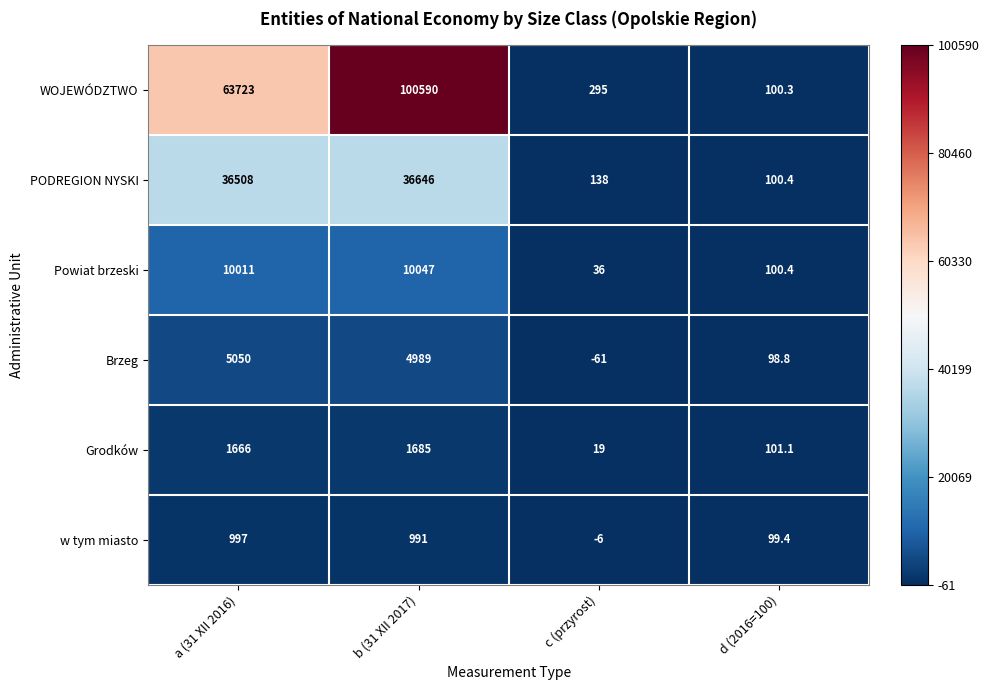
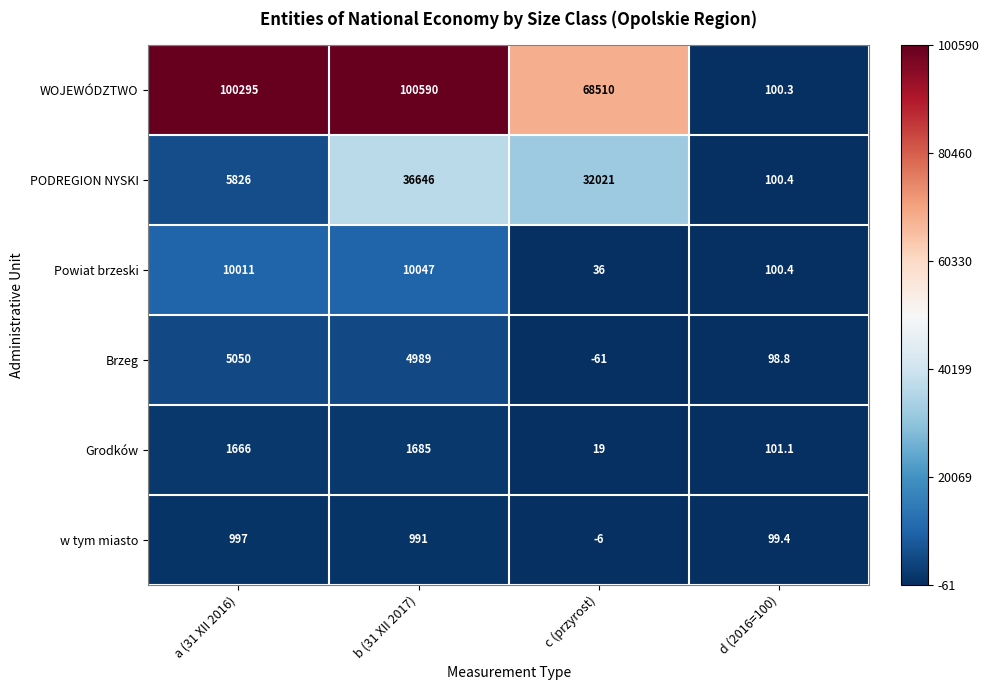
WOJEWÓDZTWO, a (31 XII 2016): 63723 -> 100295
WOJEWÓDZTWO, c (przyrost): 295 -> 68510
PODREGION NYSKI, a (31 XII 2016): 36508 -> 5826
PODREGION NYSKI, c (przyrost): 138 -> 32021
